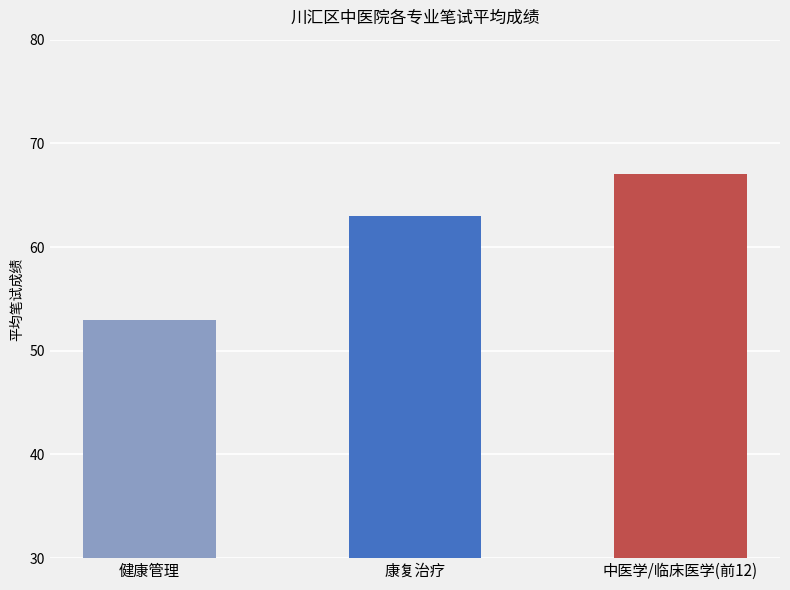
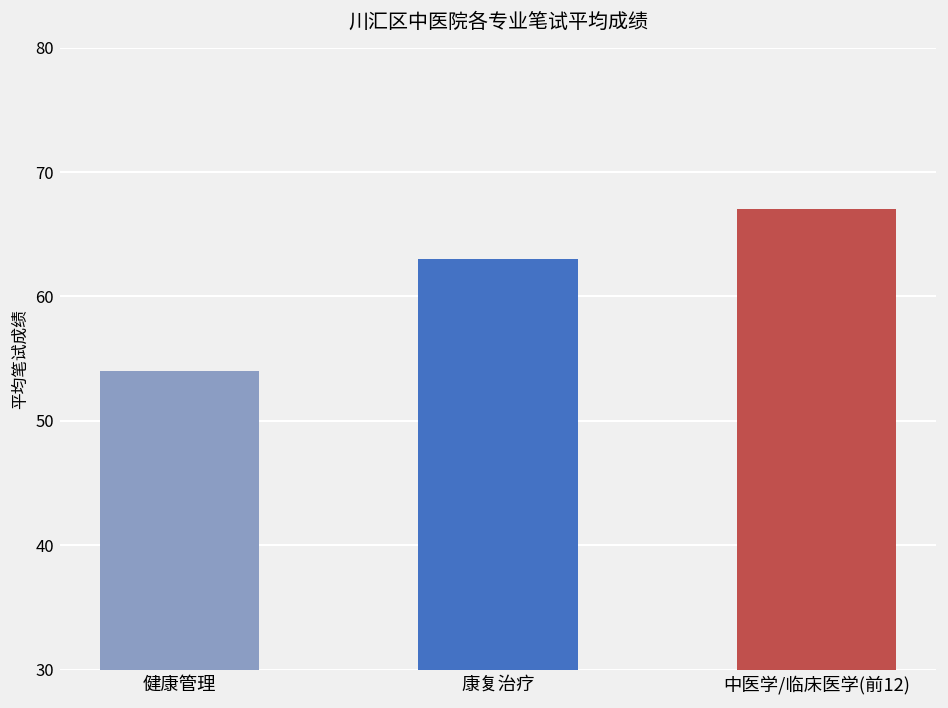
健康管理: 53 -> 54
